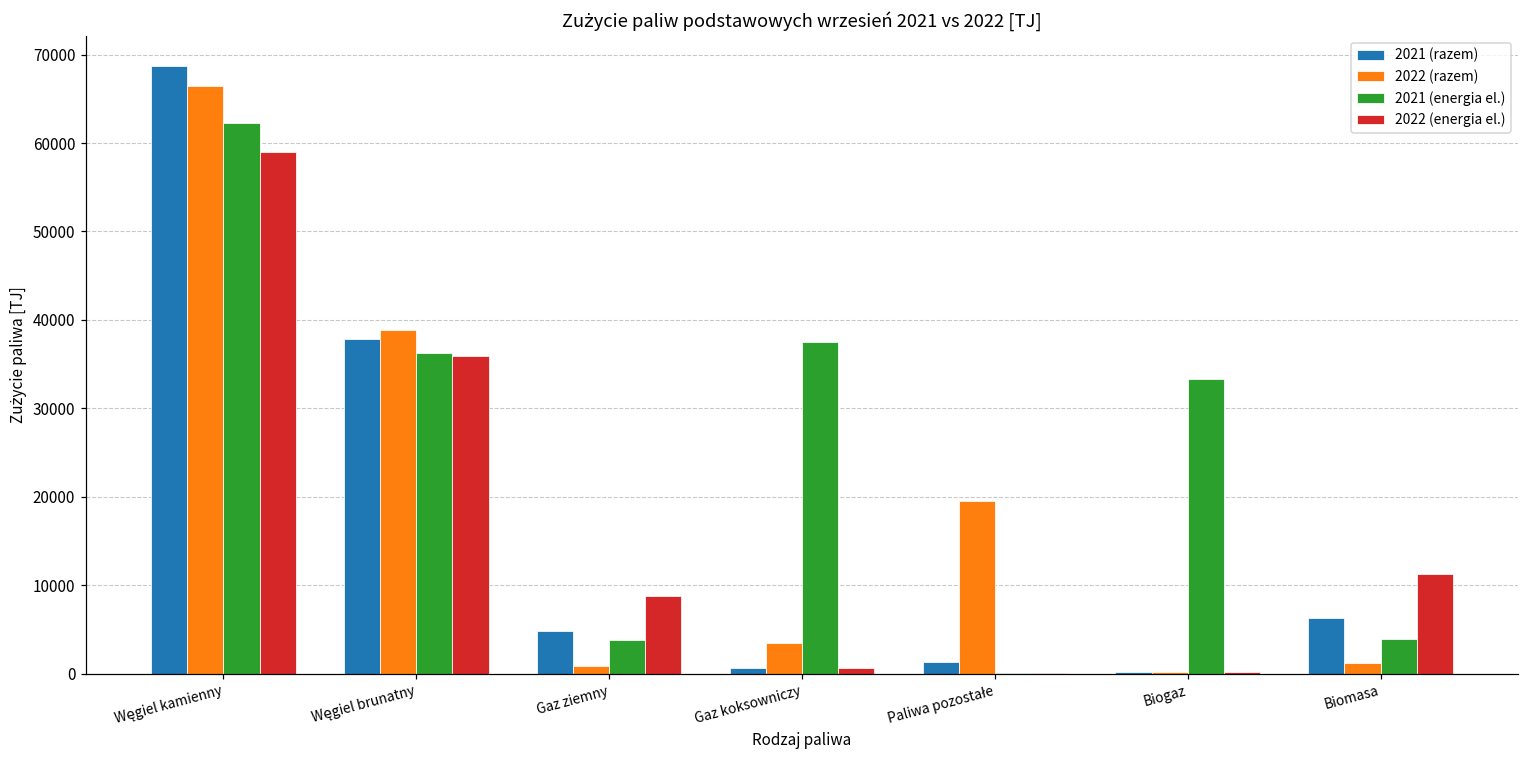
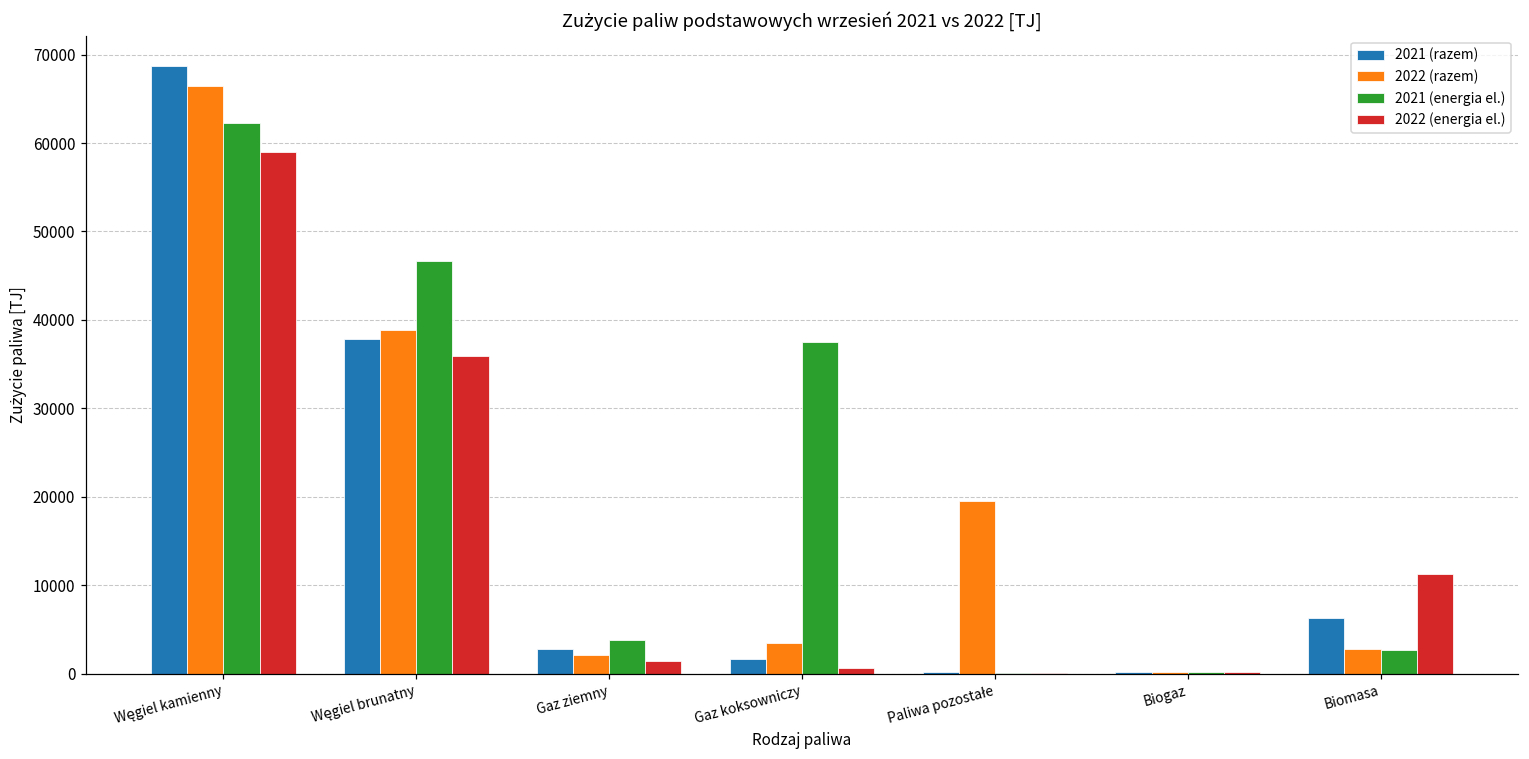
2021 (energia el.), Węgiel brunatny: 36000 -> 47000
2021 (razem), Gaz ziemny: 5000 -> 3000
2022 (razem), Gaz ziemny: 1000 -> 2000
2022 (energia el.), Gaz ziemny: 9000 -> 1000
2021 (razem), Gaz koksowniczy: 1000 -> 2000
2021 (razem), Paliwa pozostałe: 1000 -> 0
2021 (energia el.), Biogaz: 33000 -> 0
2022 (razem), Biomasa: 1000 -> 3000
2021 (energia el.), Biomasa: 4000 -> 3000
